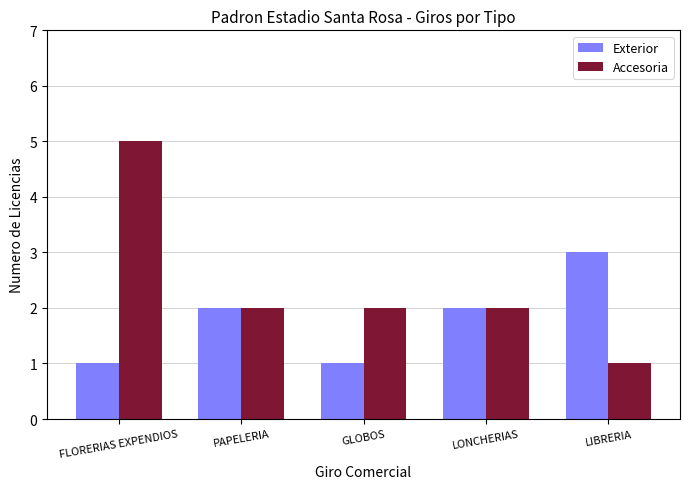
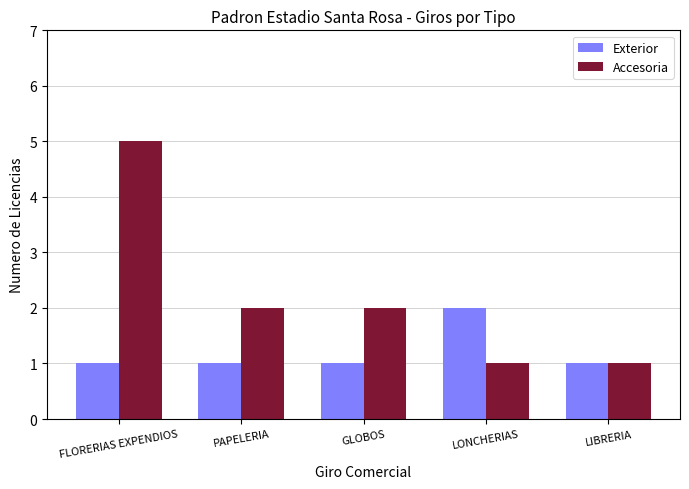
Exterior, PAPELERIA: 2 -> 1
Accesoria, LONCHERIAS: 2 -> 1
Exterior, LIBRERIA: 3 -> 1
